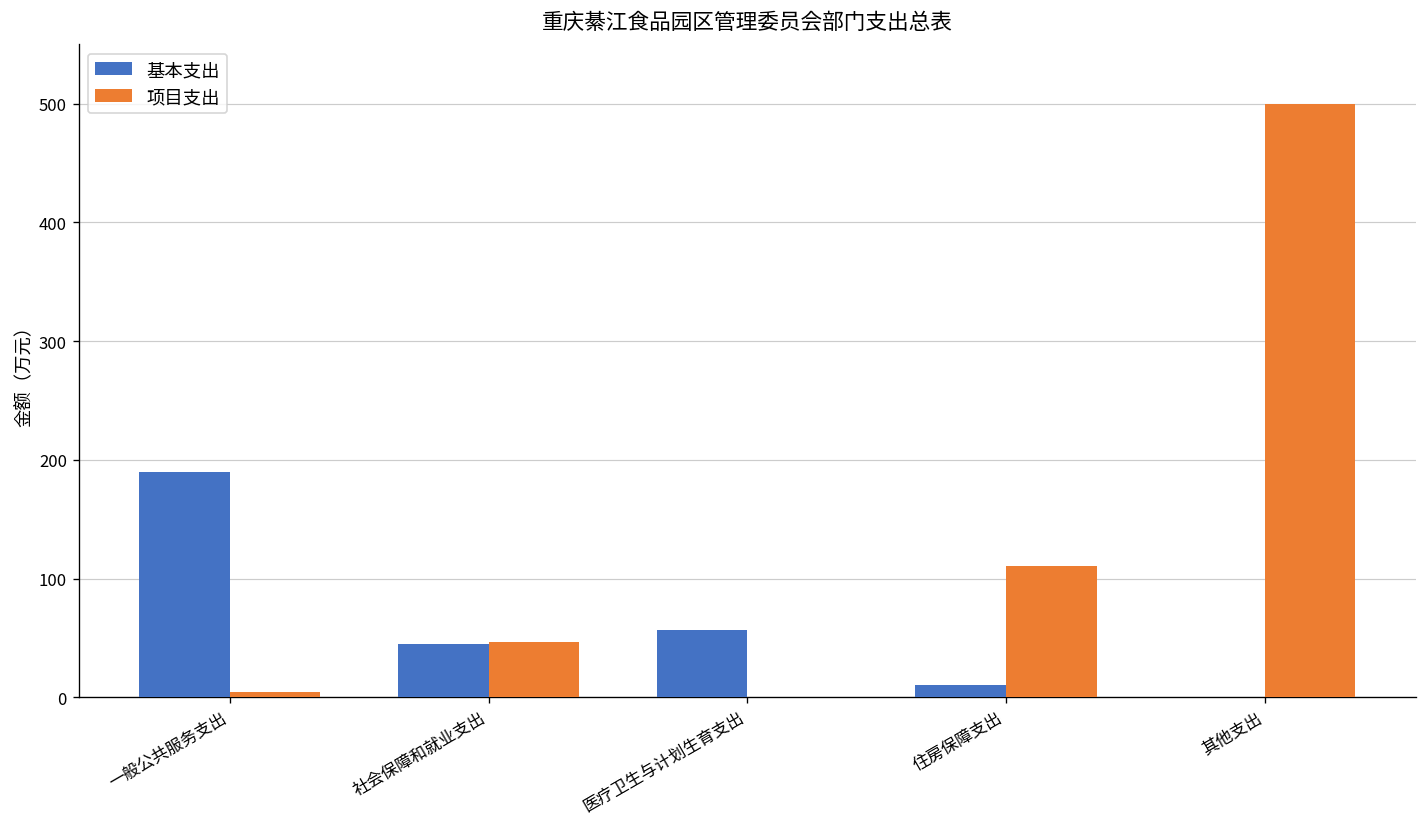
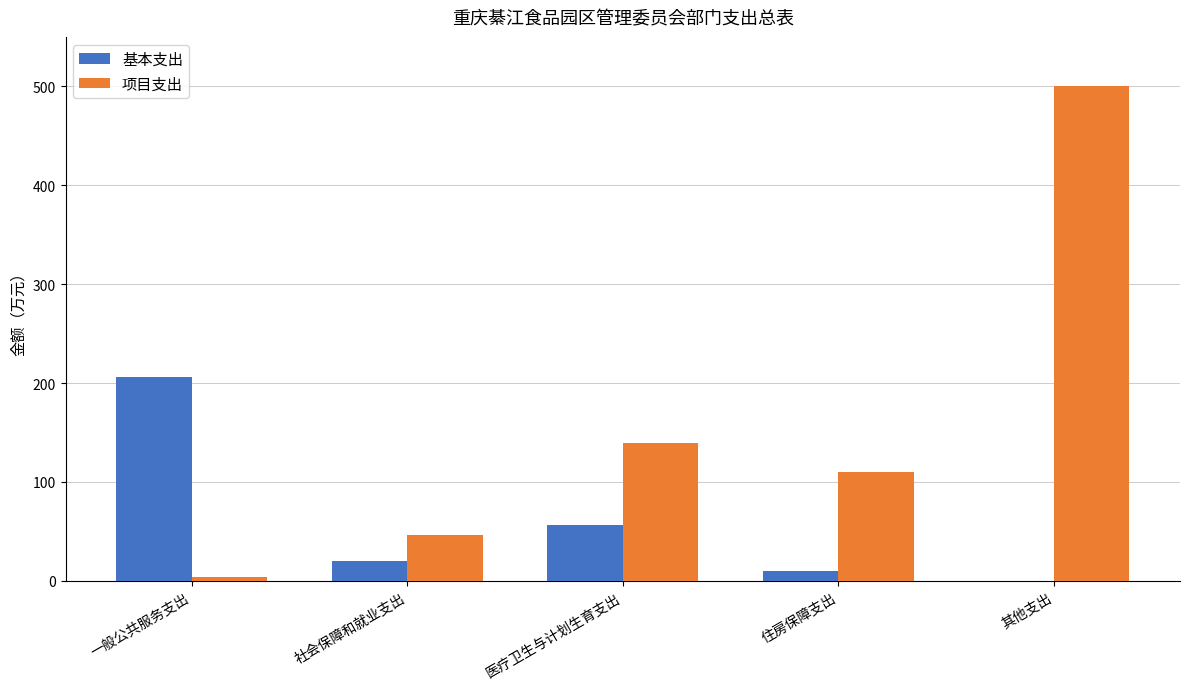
基本支出, 一般公共服务支出: 190 -> 210
基本支出, 社会保障和就业支出: 40 -> 20
项目支出, 医疗卫生与计划生育支出: 0 -> 140
